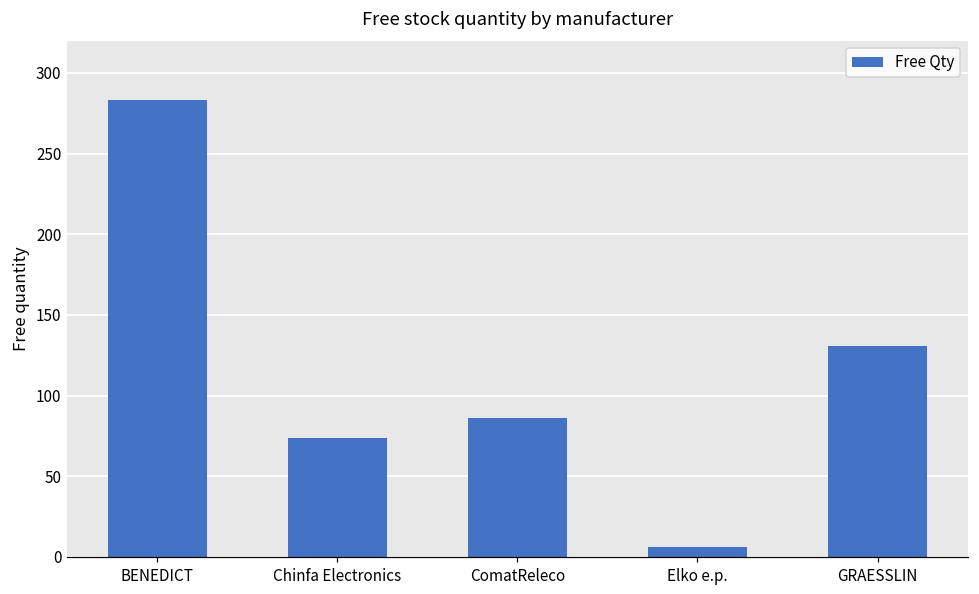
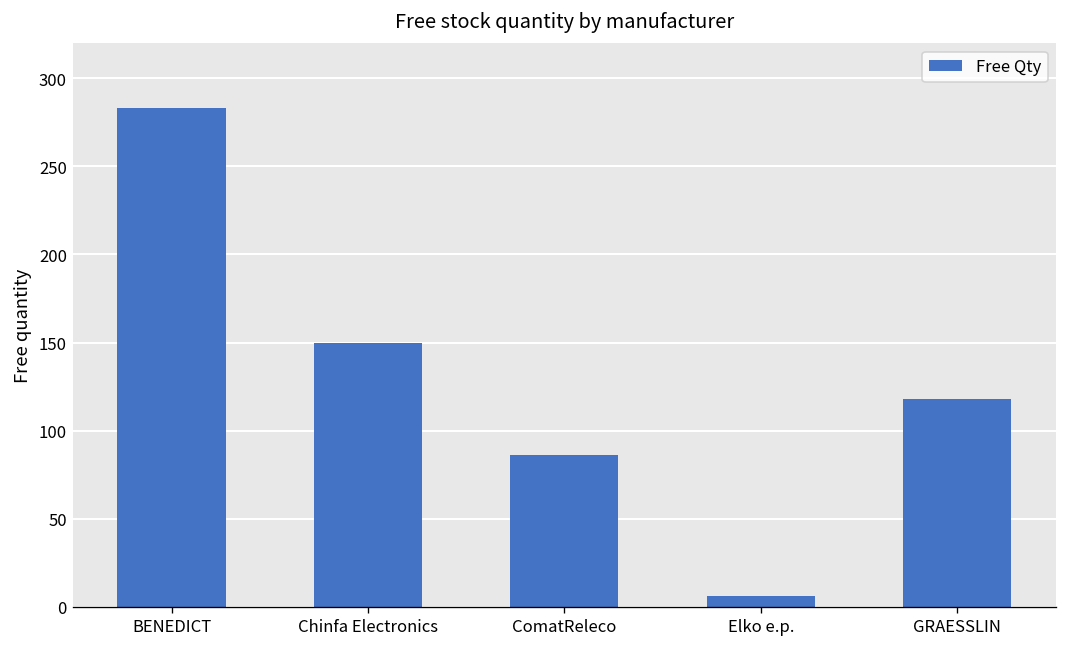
Chinfa Electronics: 74 -> 150
GRAESSLIN: 131 -> 118
